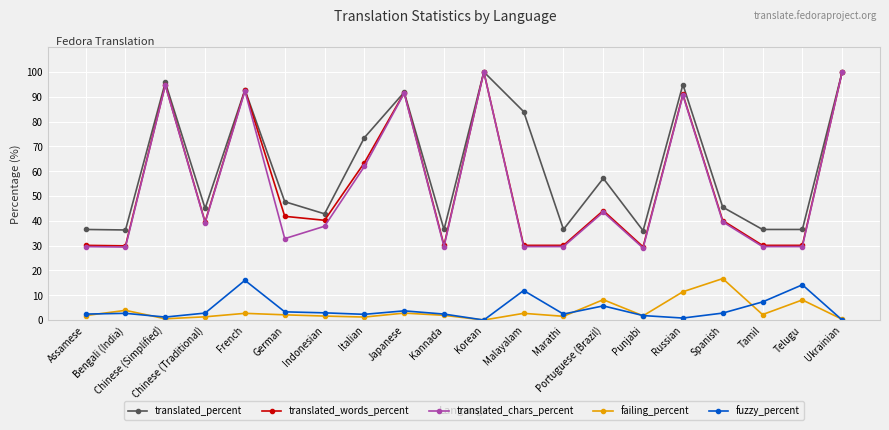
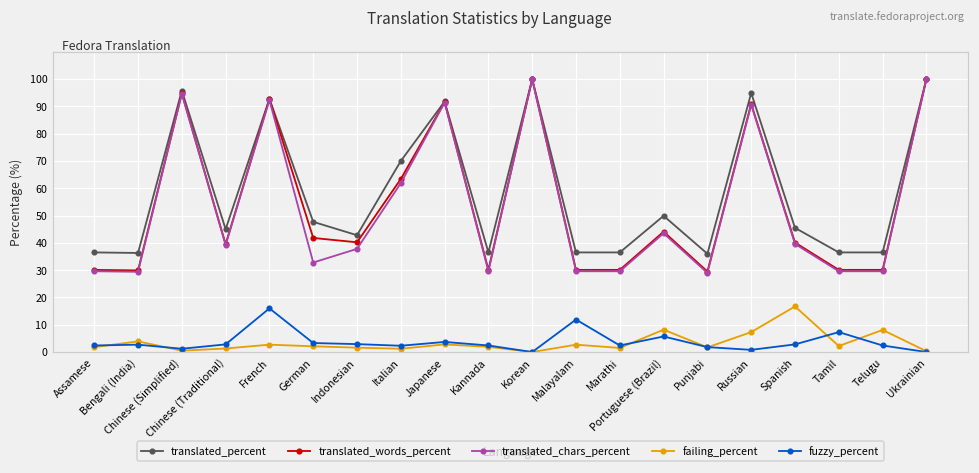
translated_percent, Italian: 74 -> 70
translated_percent, Malayalam: 84 -> 37
translated_percent, Portuguese (Brazil): 57 -> 50
failing_percent, Russian: 11 -> 7
fuzzy_percent, Telugu: 14 -> 2
